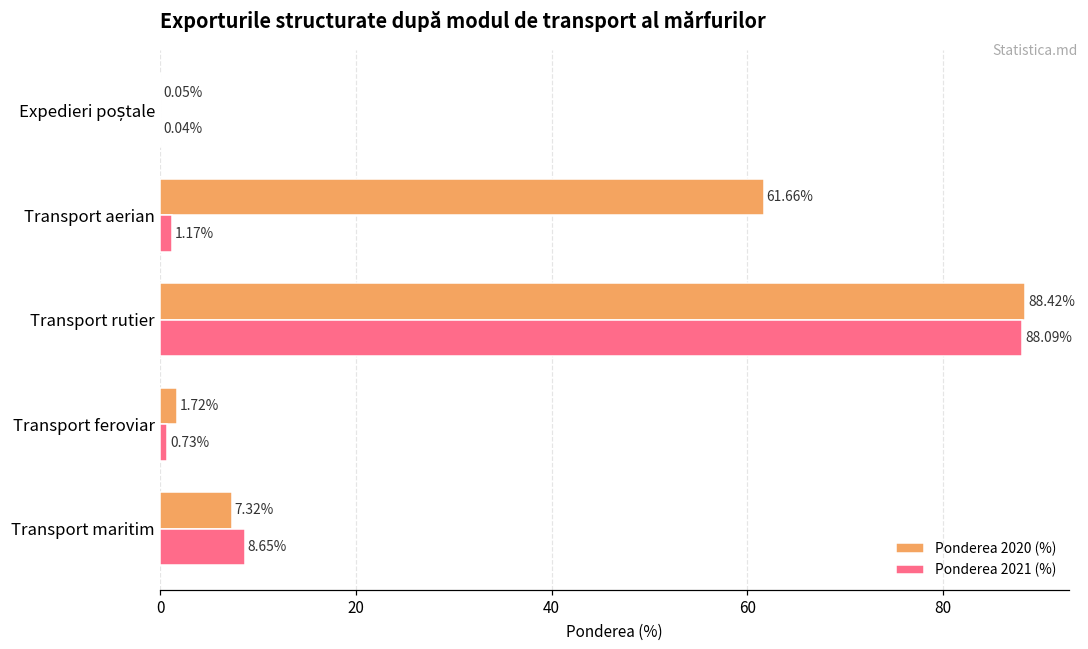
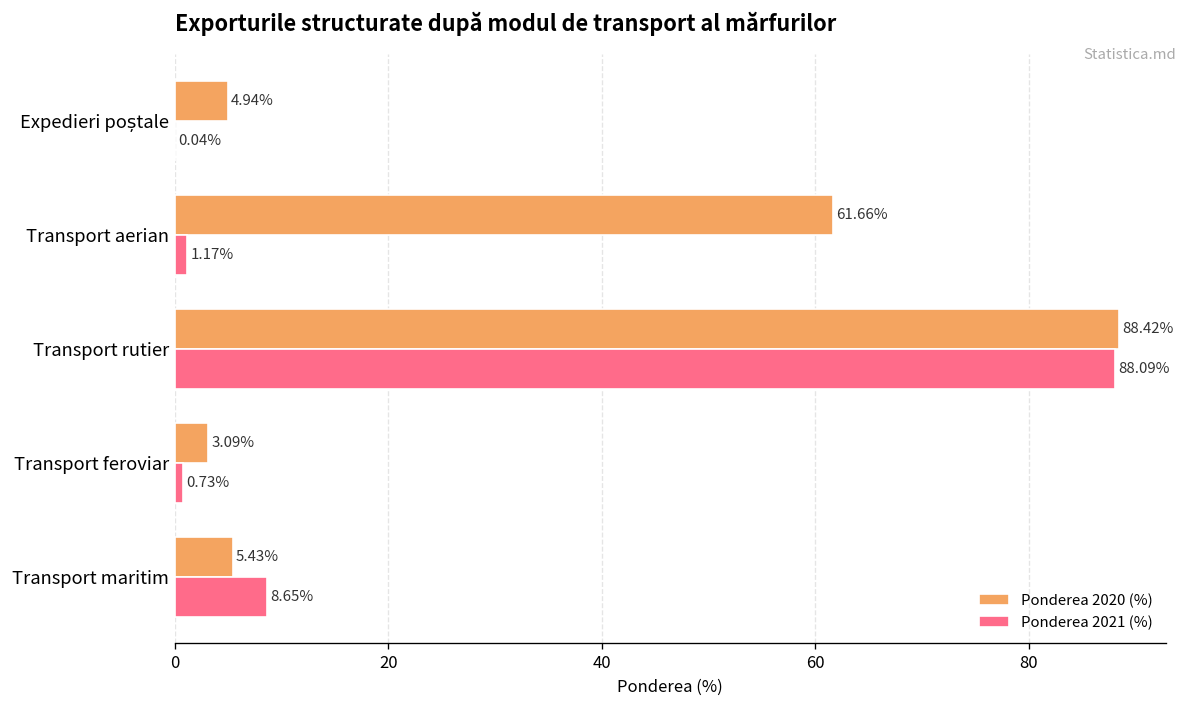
Ponderea 2020 (%), Expedieri poștale: 0.05% -> 4.94%
Ponderea 2020 (%), Transport feroviar: 1.72% -> 3.09%
Ponderea 2020 (%), Transport maritim: 7.32% -> 5.43%
